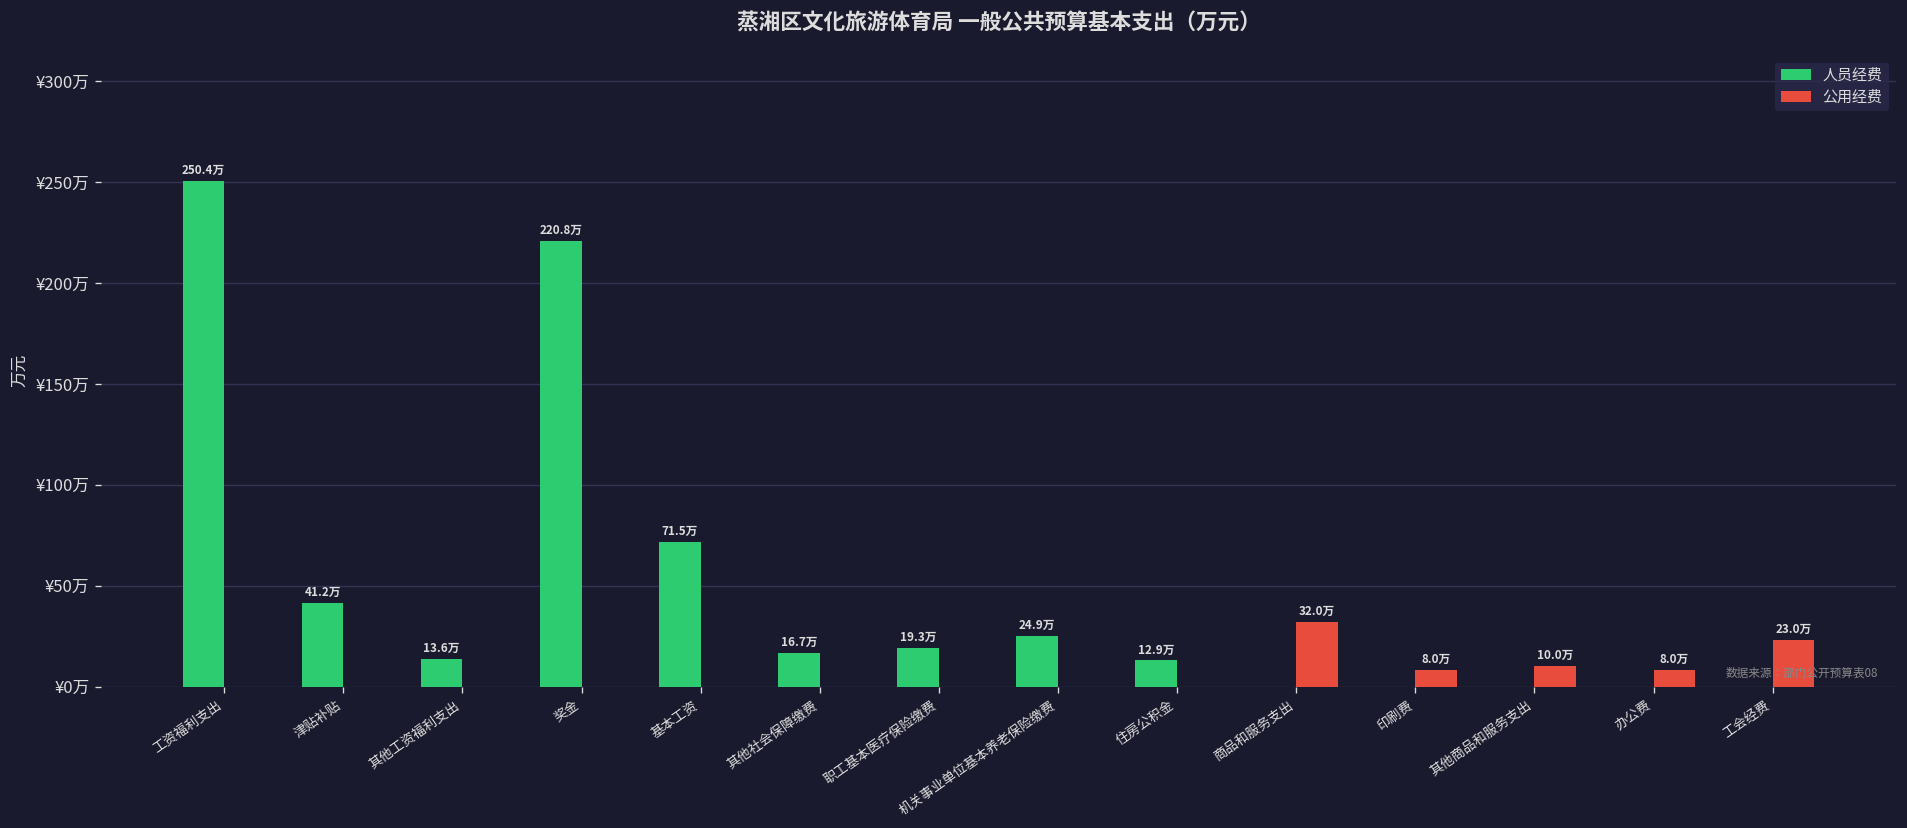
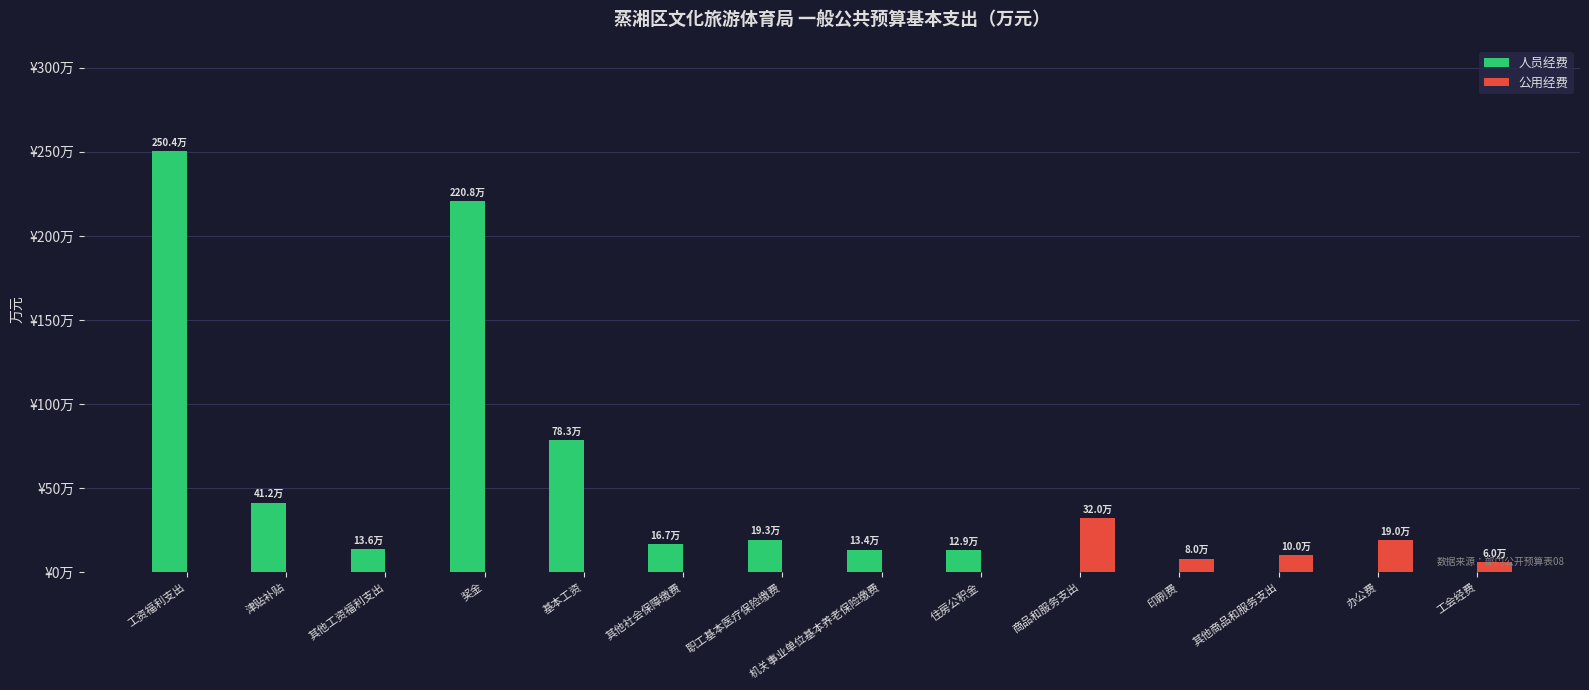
人员经费, 基本工资: 71.5万 -> 78.3万
人员经费, 机关事业单位基本养老保险缴费: 24.9万 -> 13.4万
公用经费, 办公费: 8.0万 -> 19.0万
公用经费, 工会经费: 23.0万 -> 6.0万
